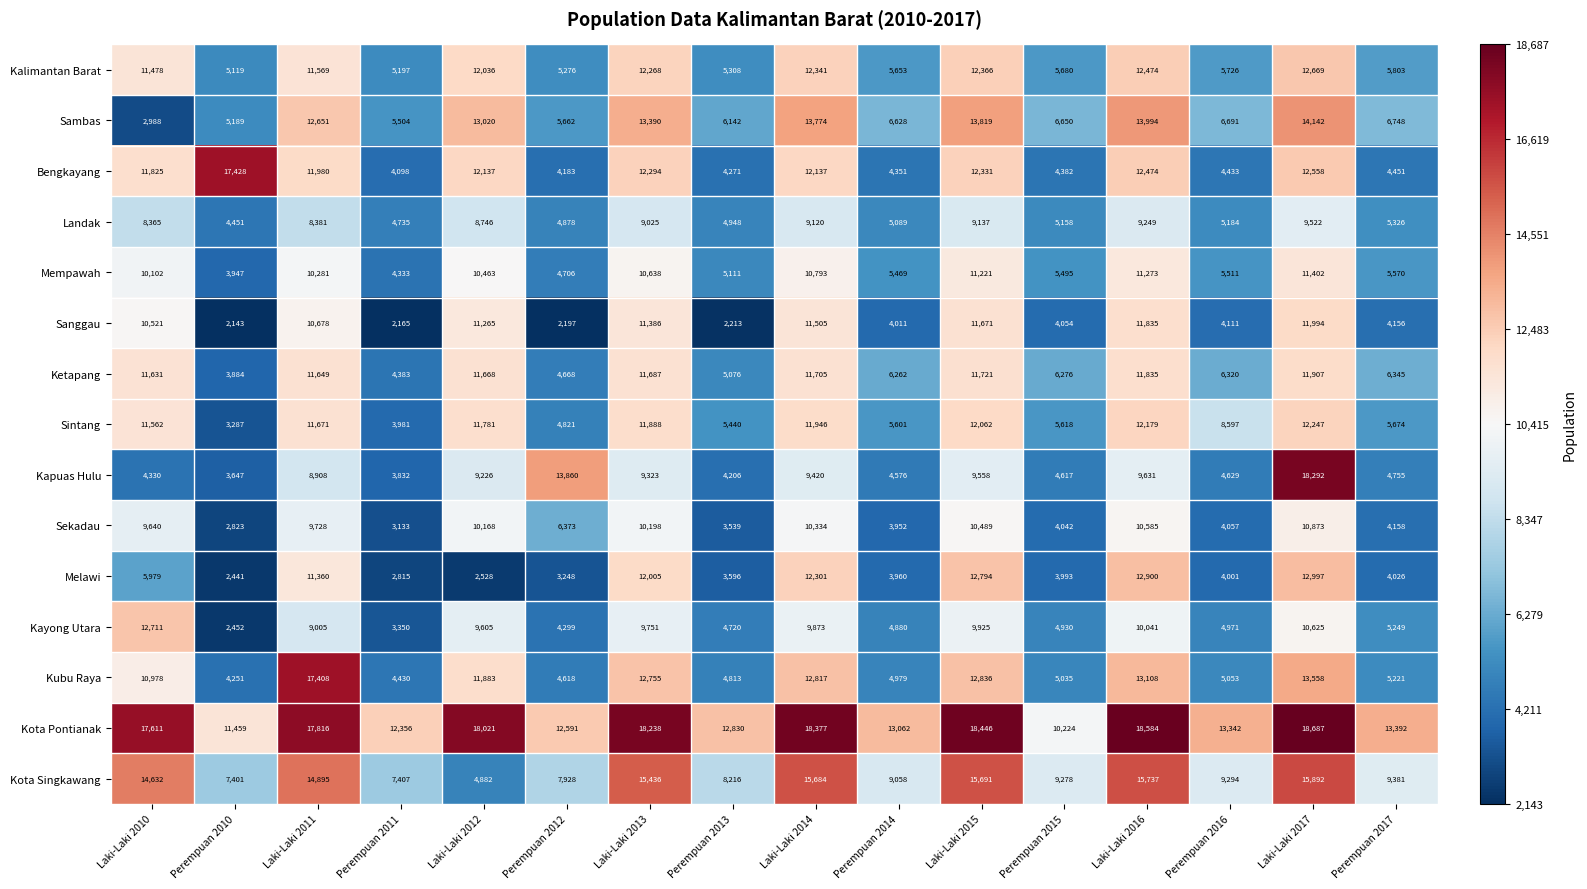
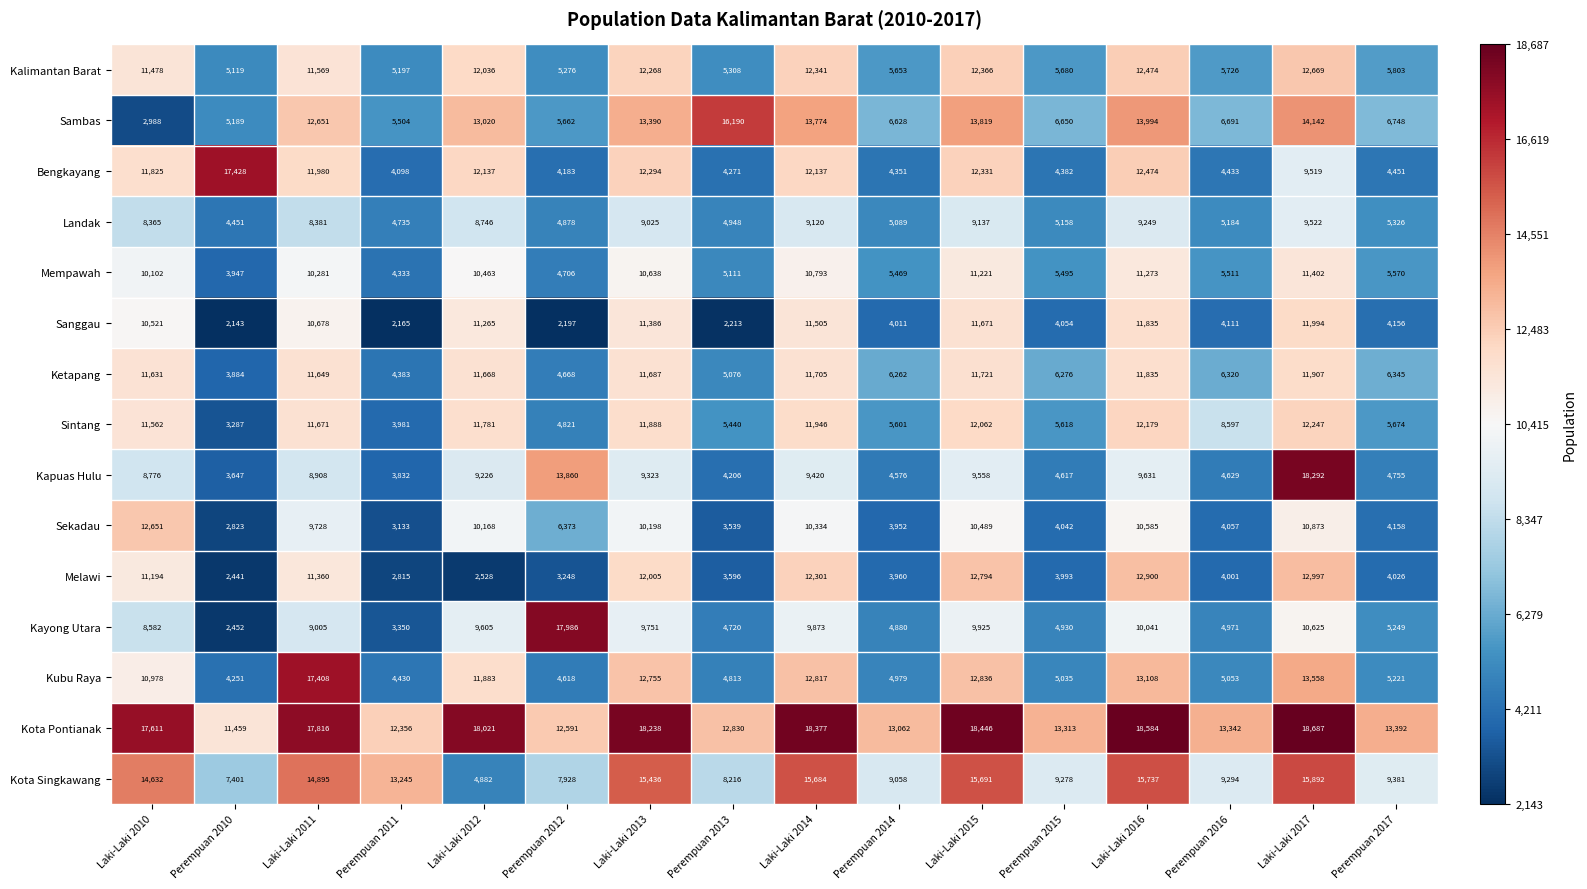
Sambas, Perempuan 2013: 6,142 -> 16,190
Bengkayang, Laki-Laki 2017: 12,558 -> 9,519
Kapuas Hulu, Laki-Laki 2010: 4,330 -> 8,776
Sekadau, Laki-Laki 2010: 9,640 -> 12,651
Melawi, Laki-Laki 2010: 5,979 -> 11,194
Kayong Utara, Laki-Laki 2010: 12,711 -> 8,582
Kayong Utara, Perempuan 2012: 4,299 -> 17,986
Kota Pontianak, Perempuan 2015: 10,224 -> 13,313
Kota Singkawang, Perempuan 2011: 7,407 -> 13,245
